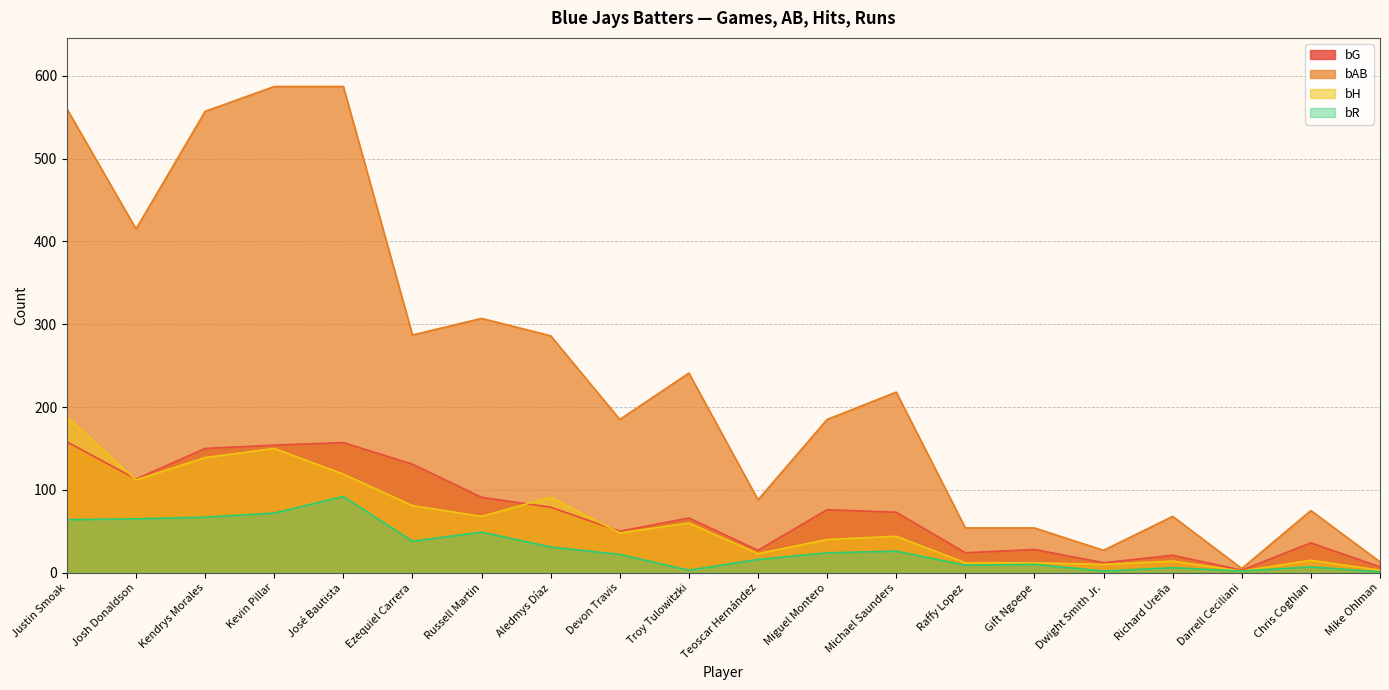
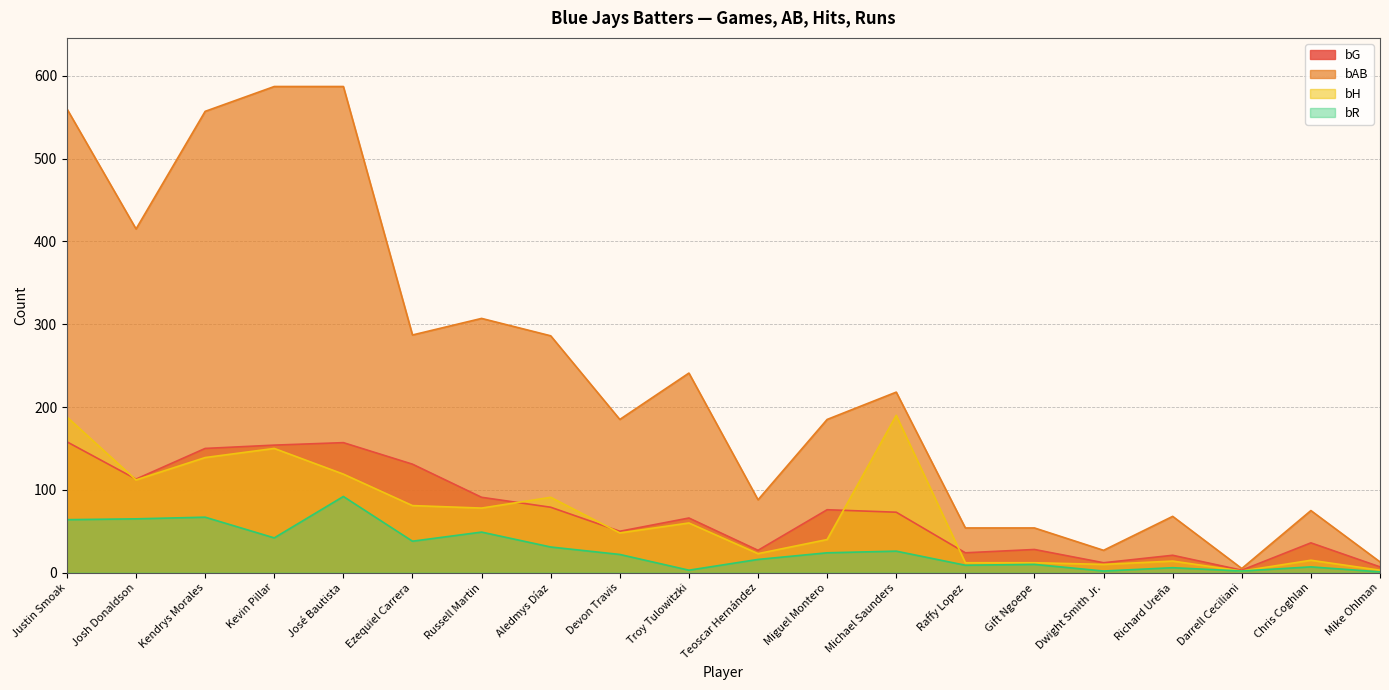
bR, Kevin Pillar: 70 -> 40
bH, Russell Martin: 70 -> 80
bH, Michael Saunders: 40 -> 190
